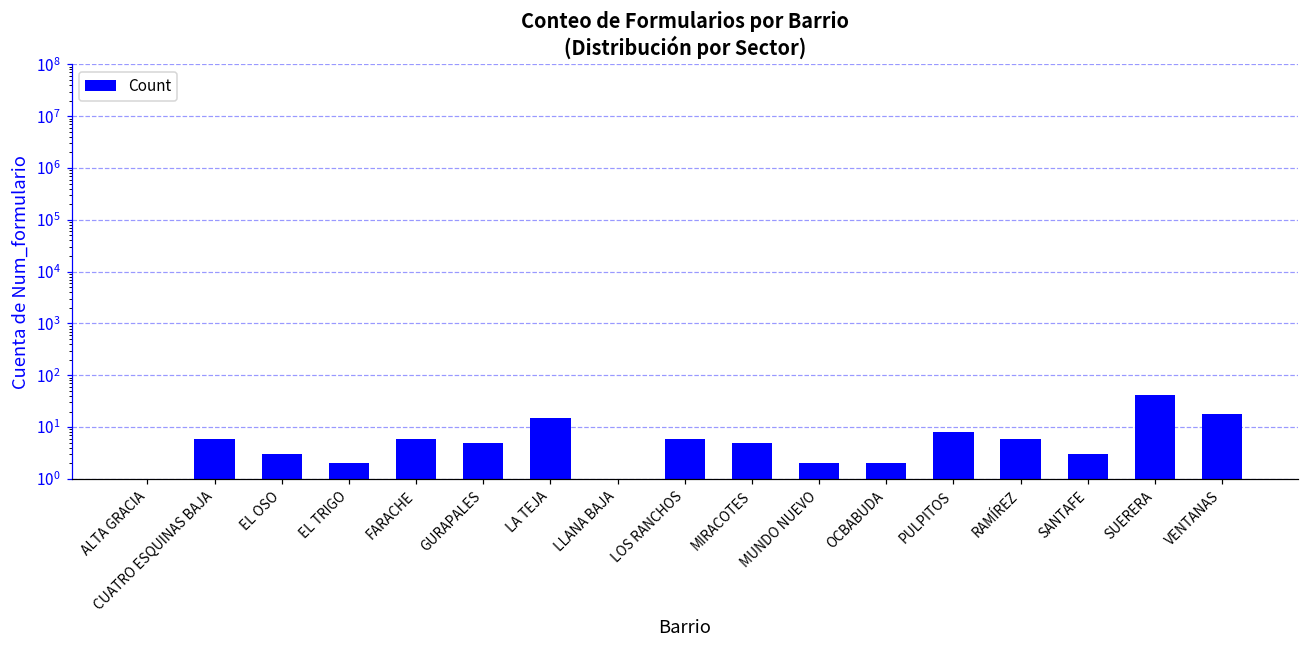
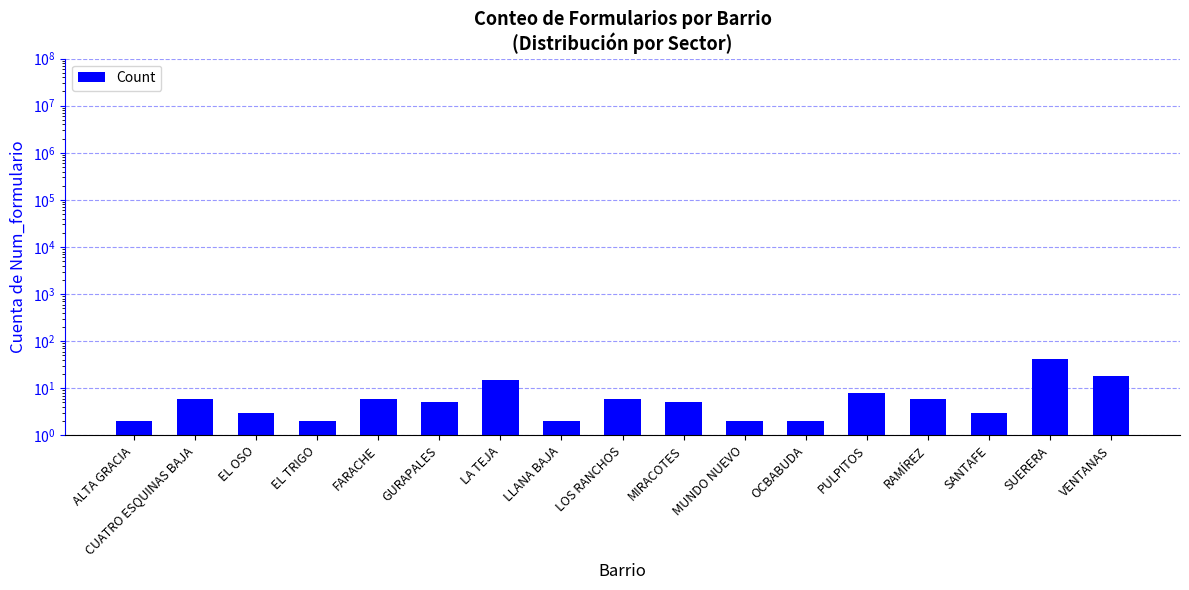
ALTA GRACIA: 1 -> 2
LLANA BAJA: 1 -> 2
